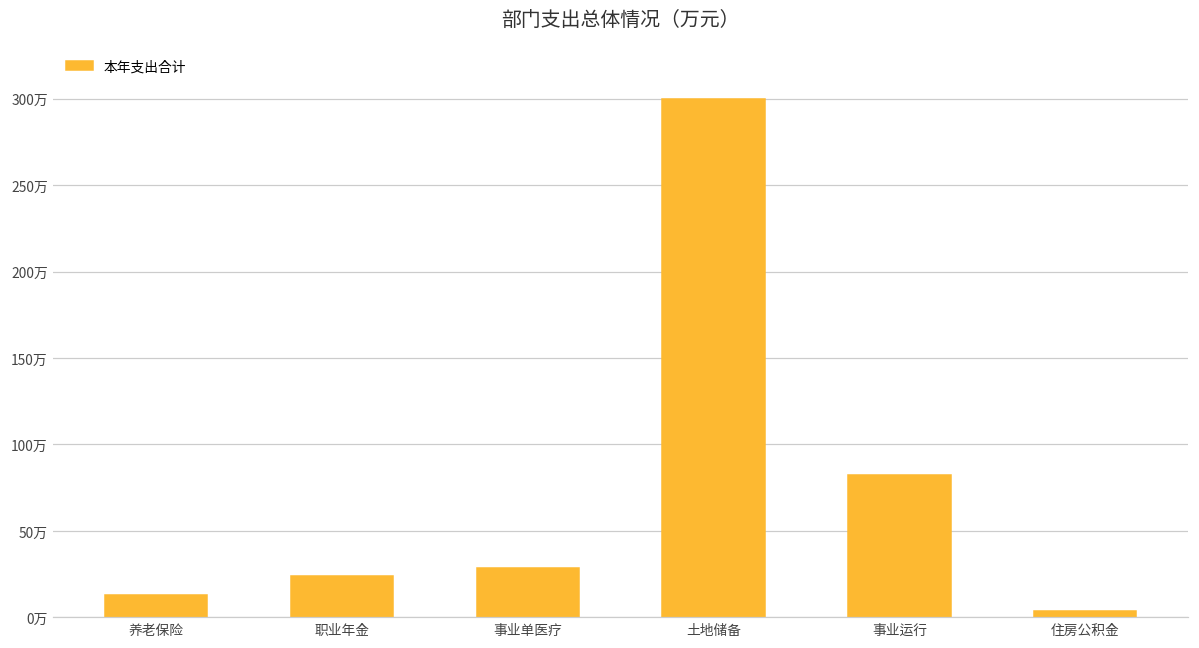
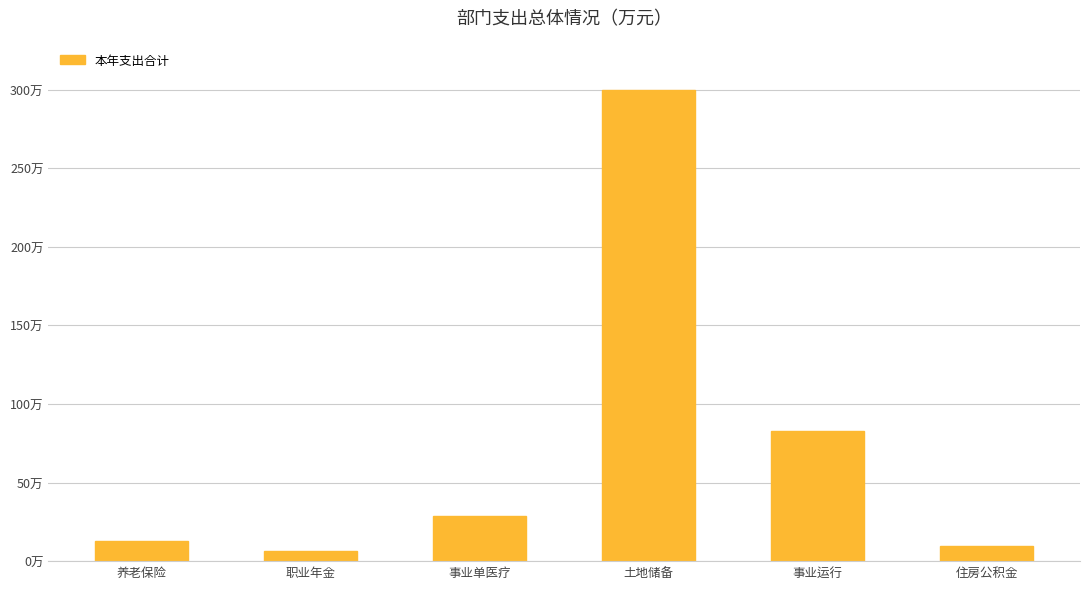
职业年金: 24万 -> 6万
住房公积金: 4万 -> 10万
